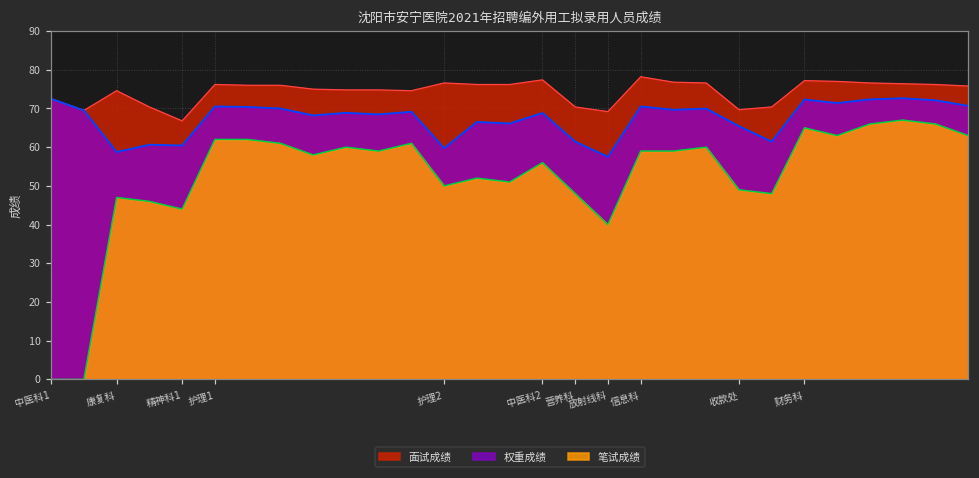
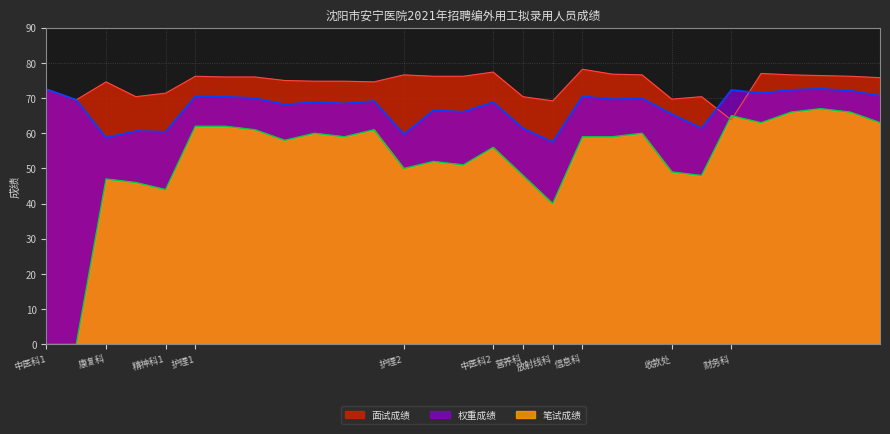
面试成绩, 精神科1: 67 -> 71
面试成绩, 财务科: 77 -> 64
